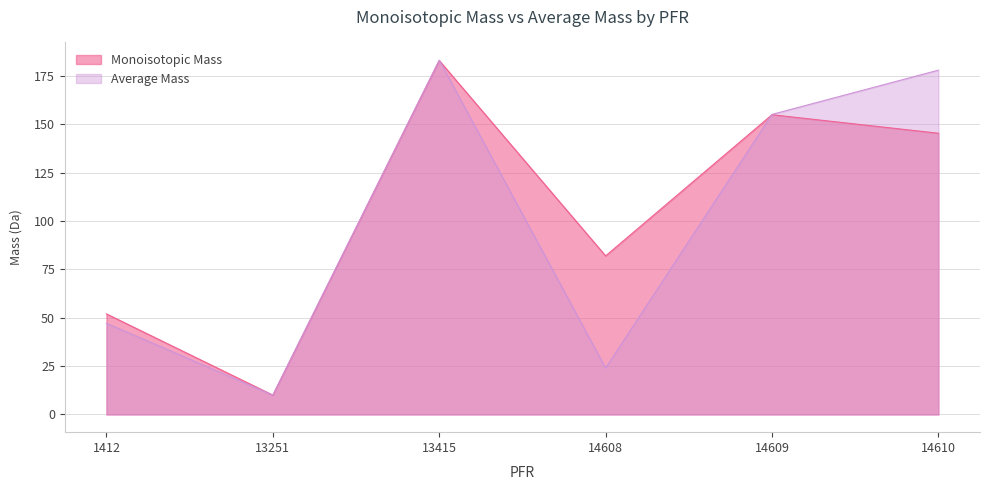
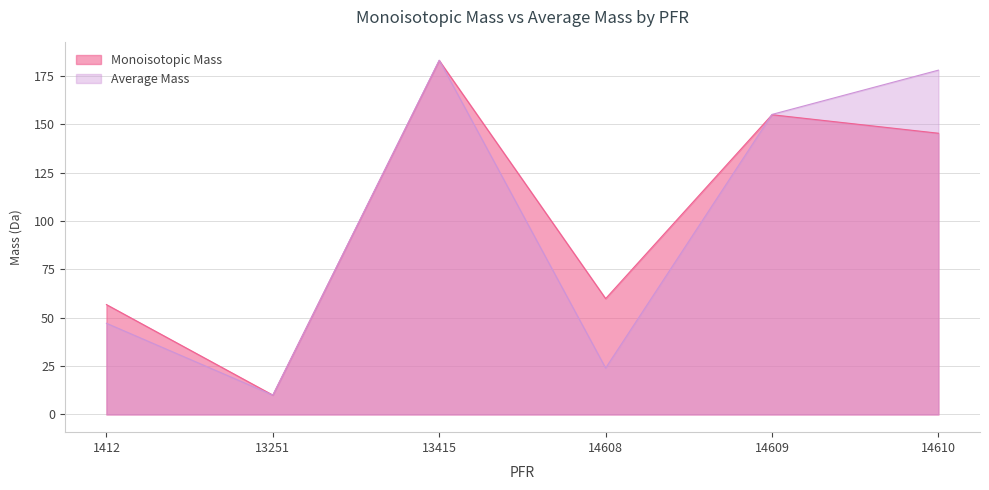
Monoisotopic Mass, 1412: 52 -> 57
Monoisotopic Mass, 14608: 82 -> 60
